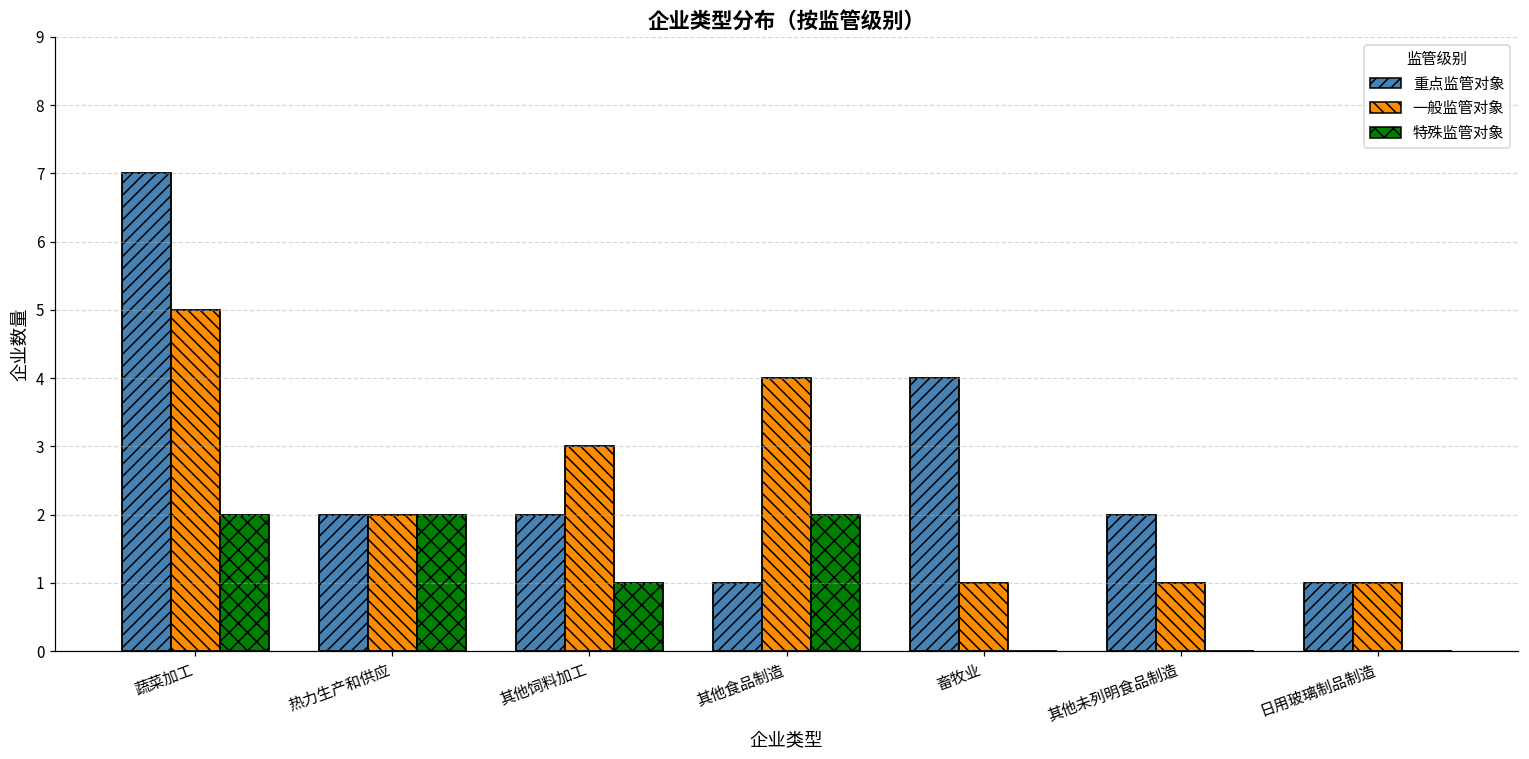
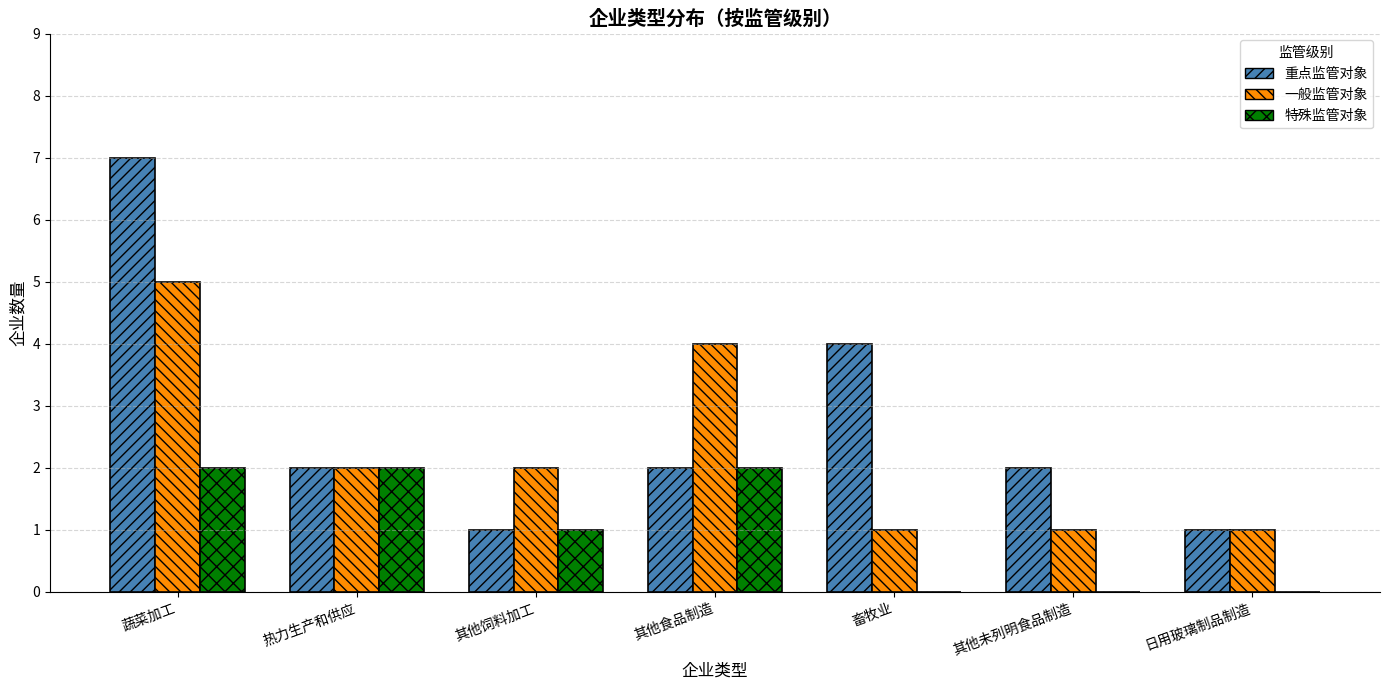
重点监管对象, 其他饲料加工: 2 -> 1
一般监管对象, 其他饲料加工: 3 -> 2
重点监管对象, 其他食品制造: 1 -> 2
